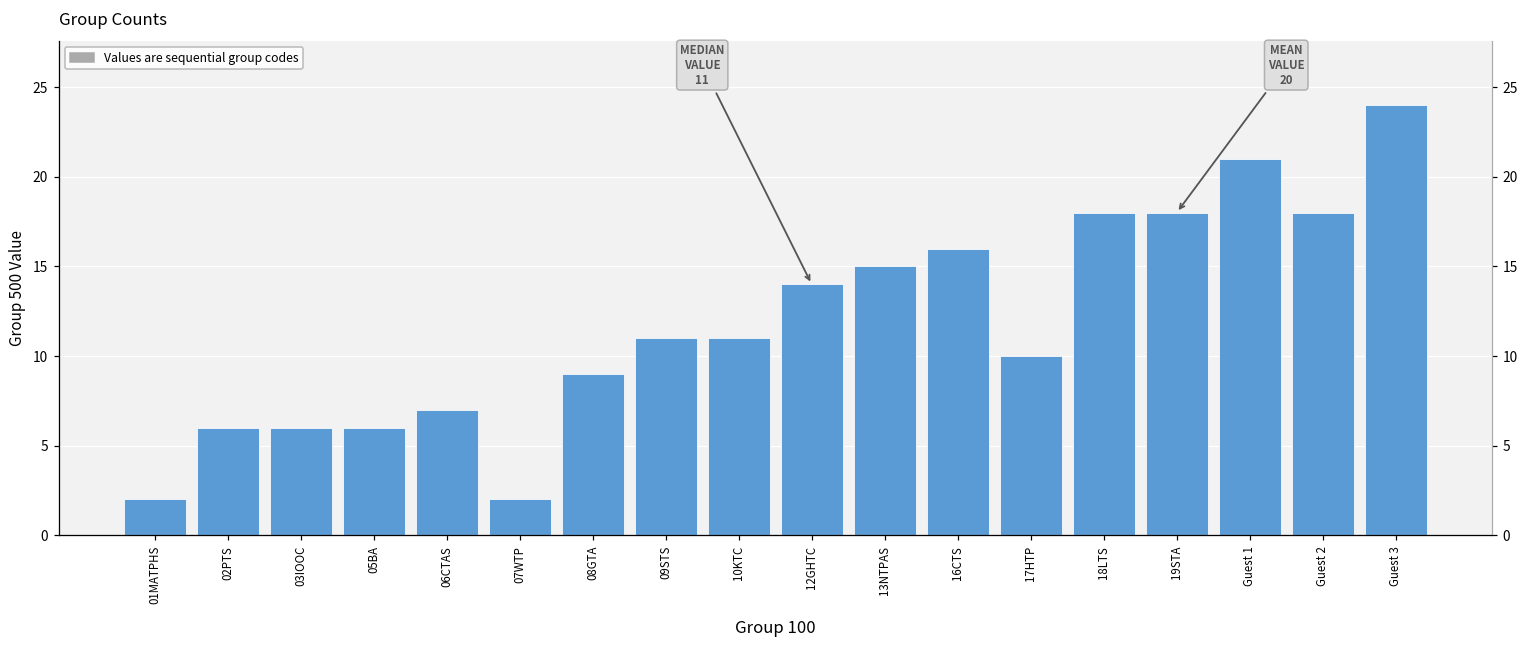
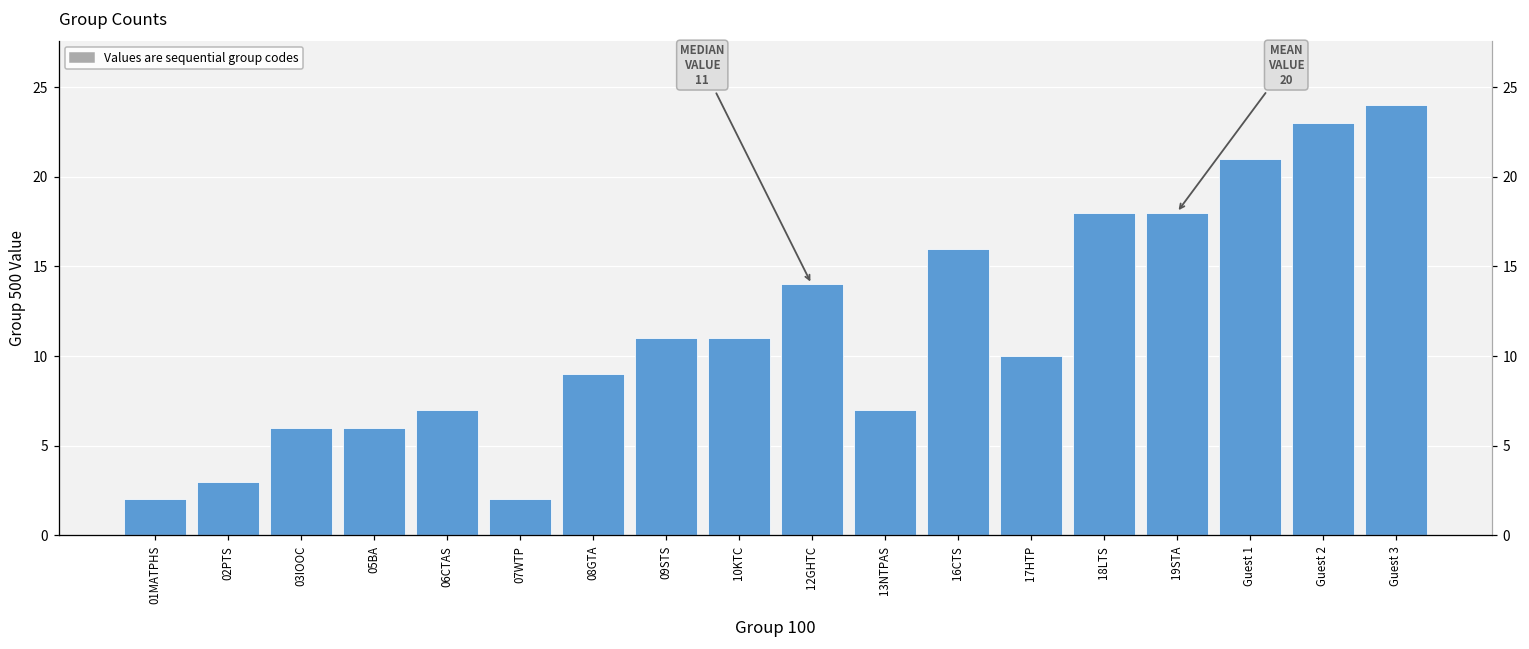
02PTS: 6 -> 3
13NTPAS: 15 -> 7
Guest 2: 18 -> 23
